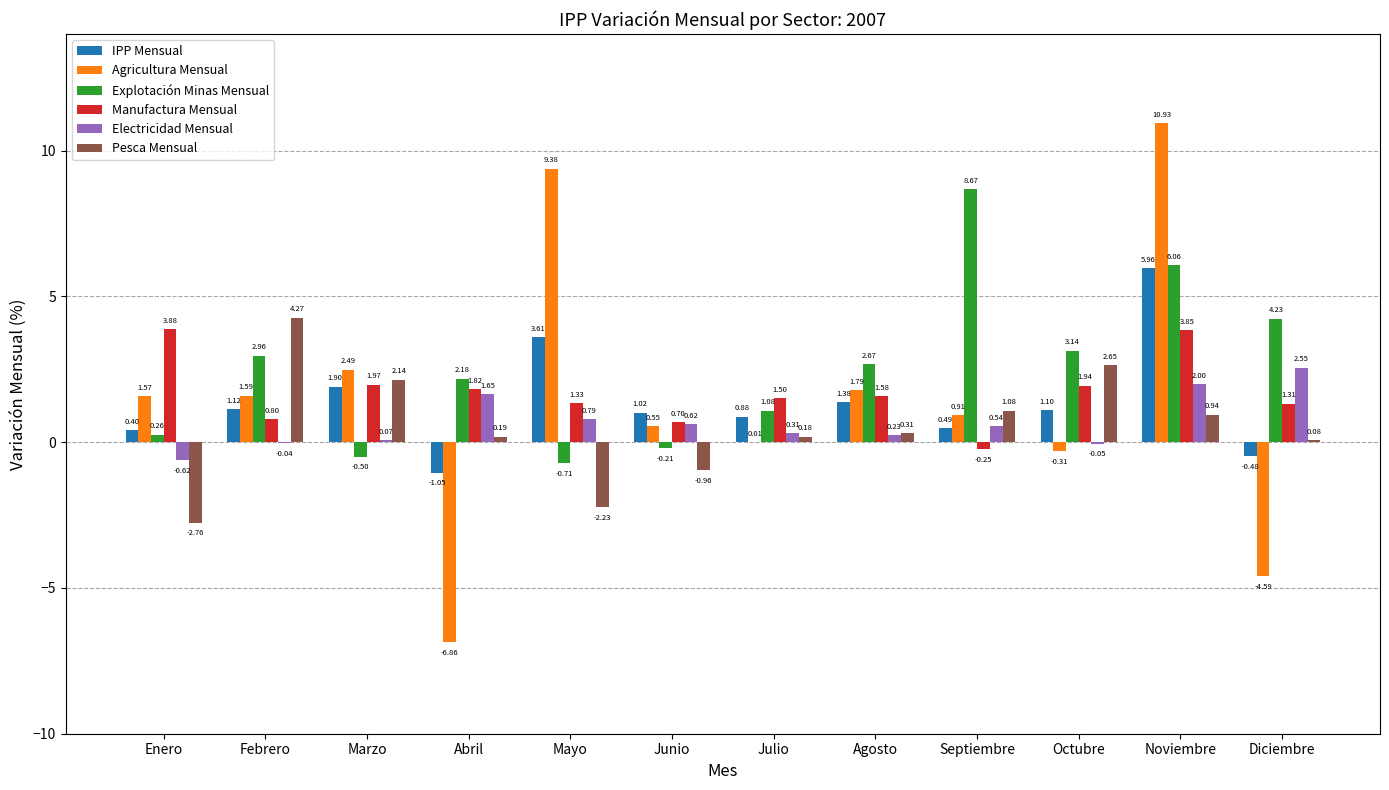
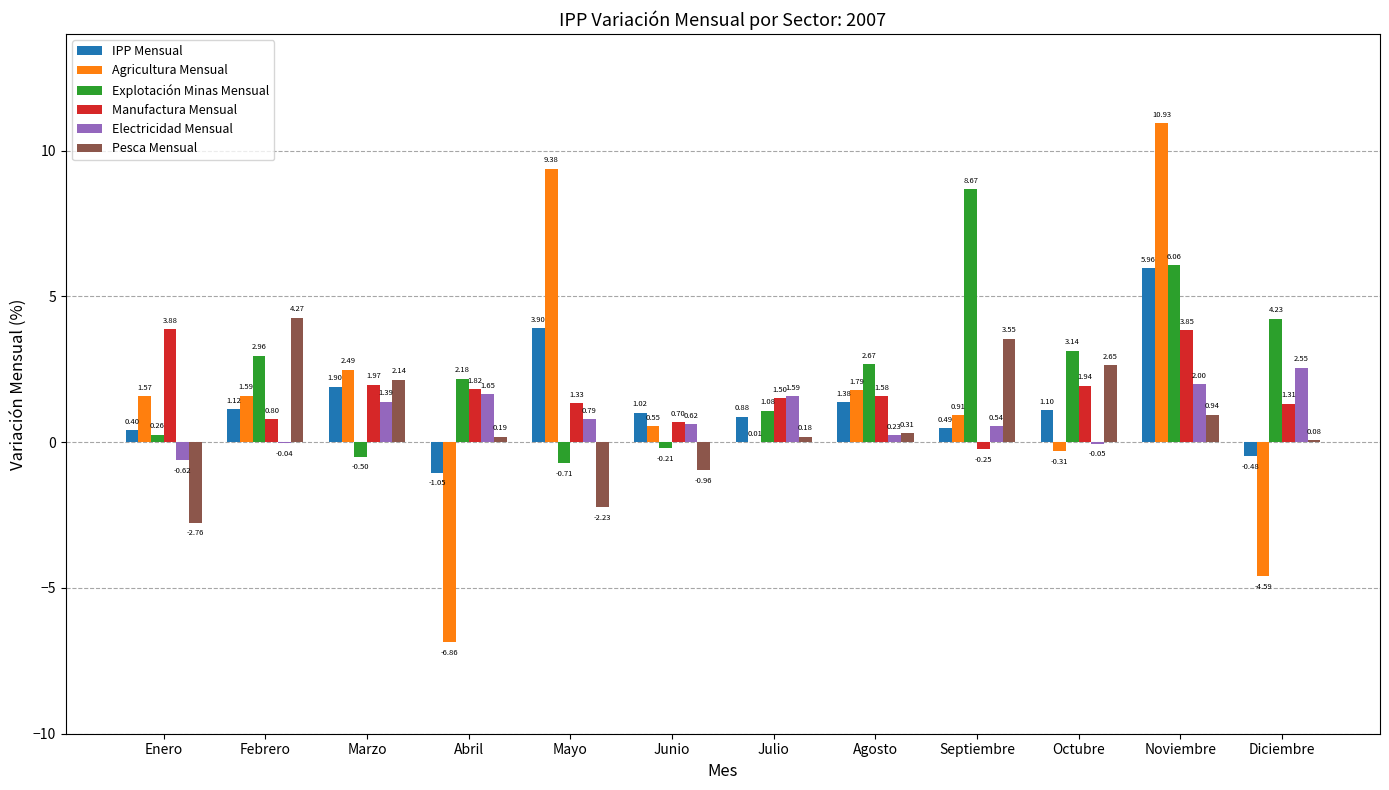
Electricidad Mensual, Marzo: 0.07 -> 1.39
IPP Mensual, Mayo: 3.61 -> 3.90
Electricidad Mensual, Julio: 0.31 -> 1.59
Pesca Mensual, Septiembre: 1.08 -> 3.55
